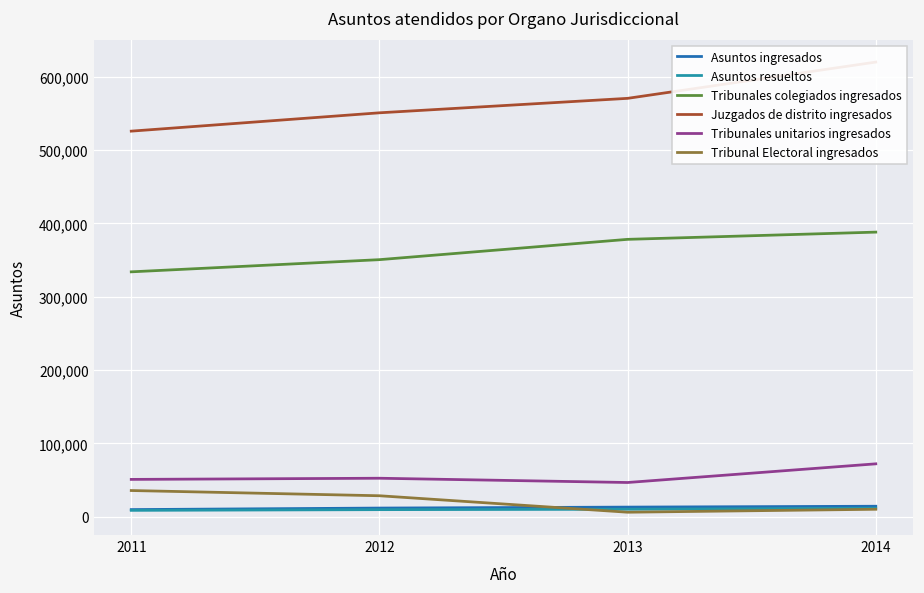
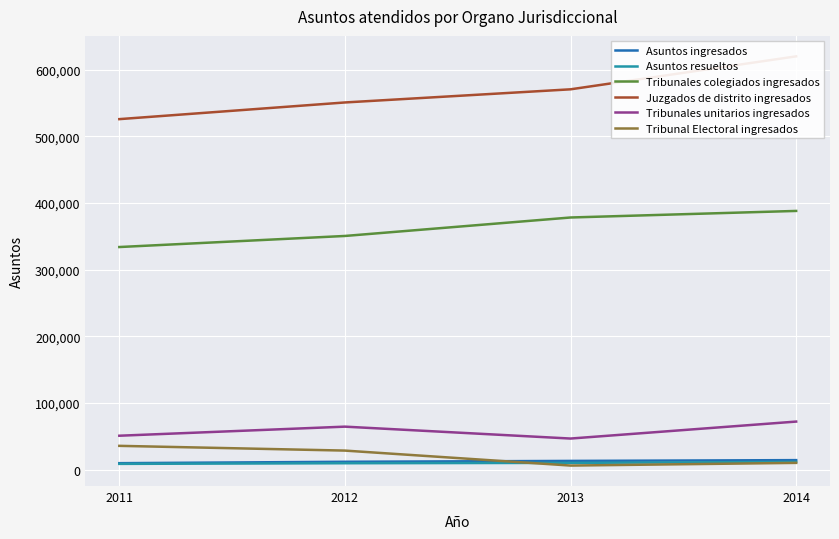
Tribunales unitarios ingresados, 2012: 50,000 -> 60,000
